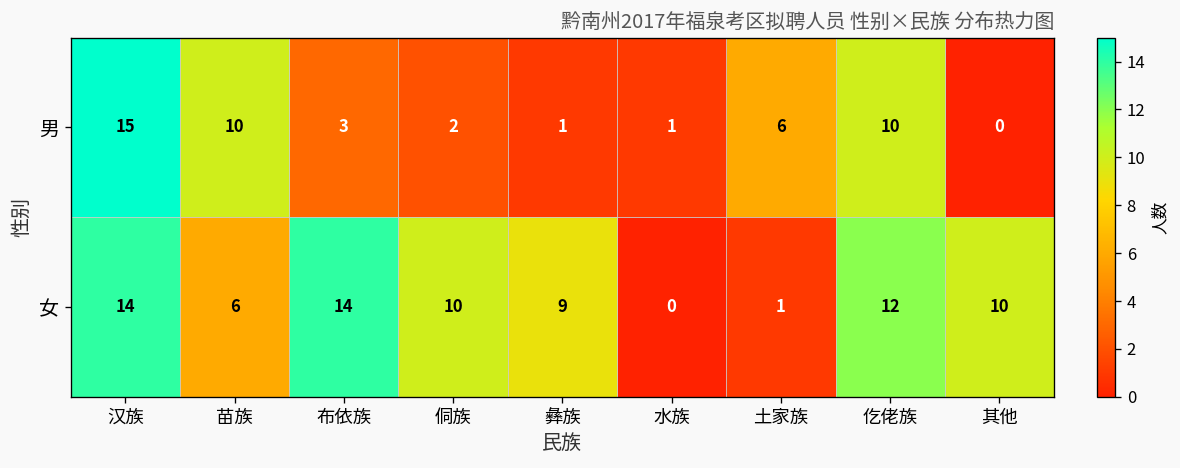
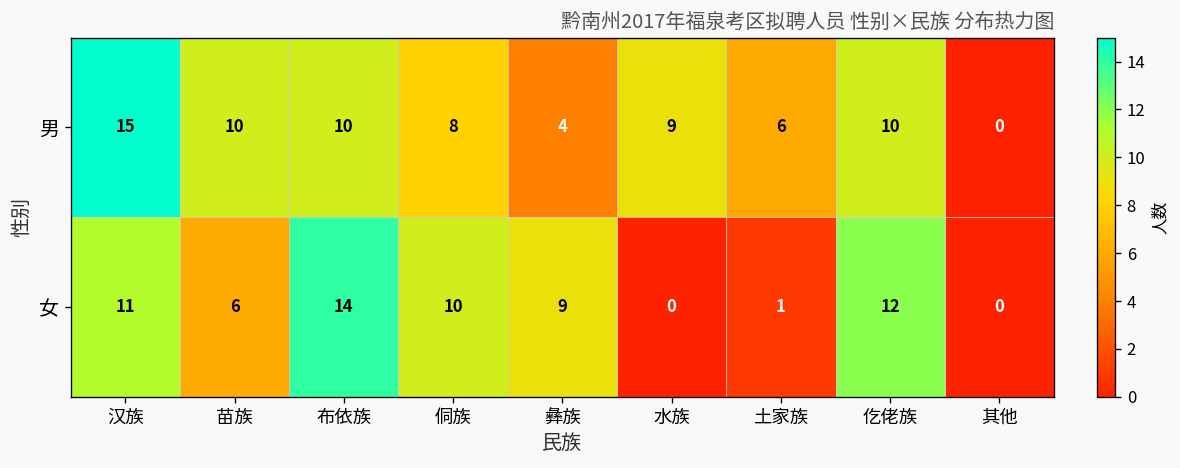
男, 布依族: 3 -> 10
男, 侗族: 2 -> 8
男, 彝族: 1 -> 4
男, 水族: 1 -> 9
女, 汉族: 14 -> 11
女, 其他: 10 -> 0
